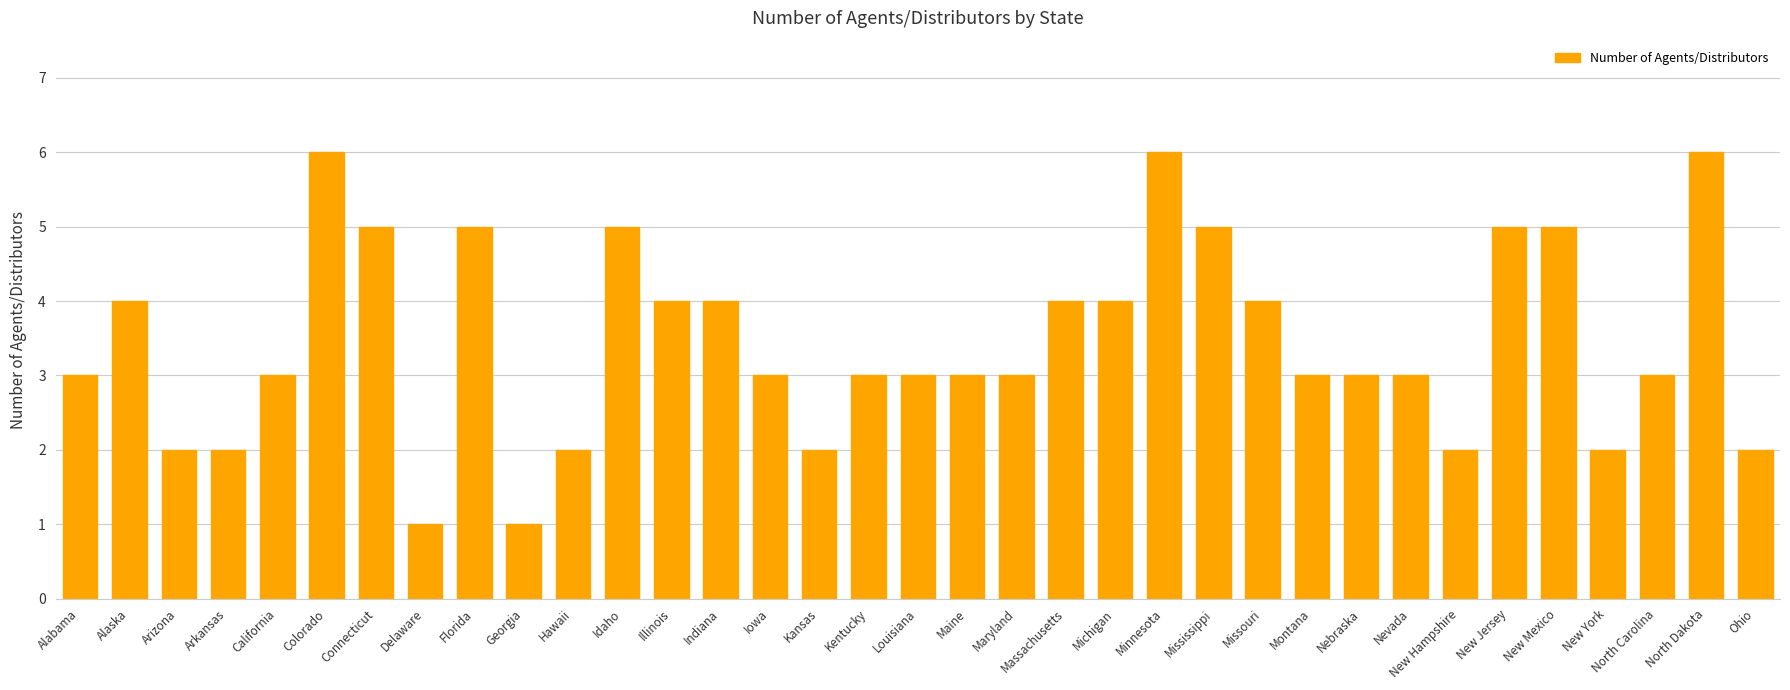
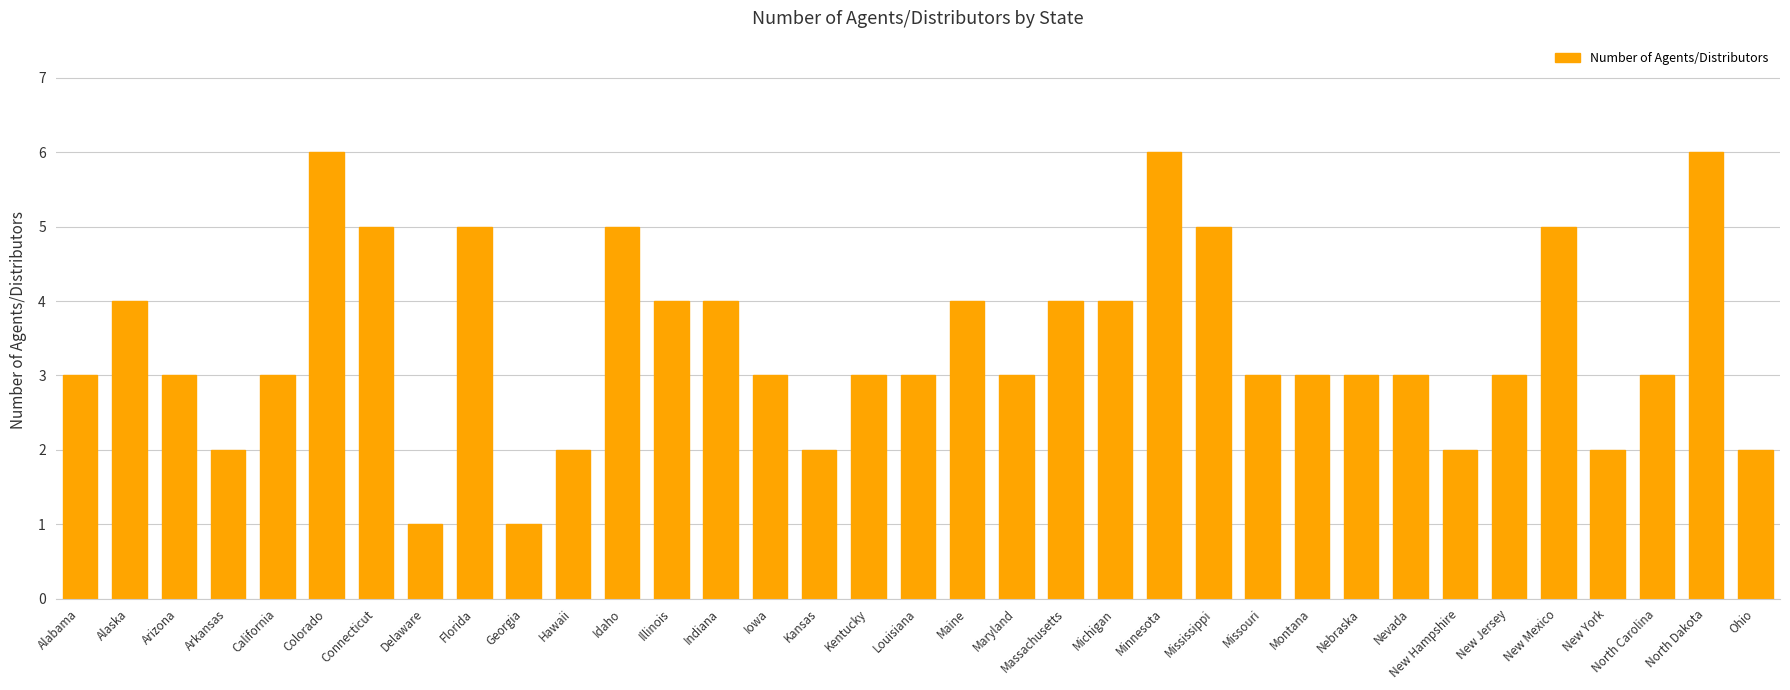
Arizona: 2 -> 3
Maine: 3 -> 4
Missouri: 4 -> 3
New Jersey: 5 -> 3
